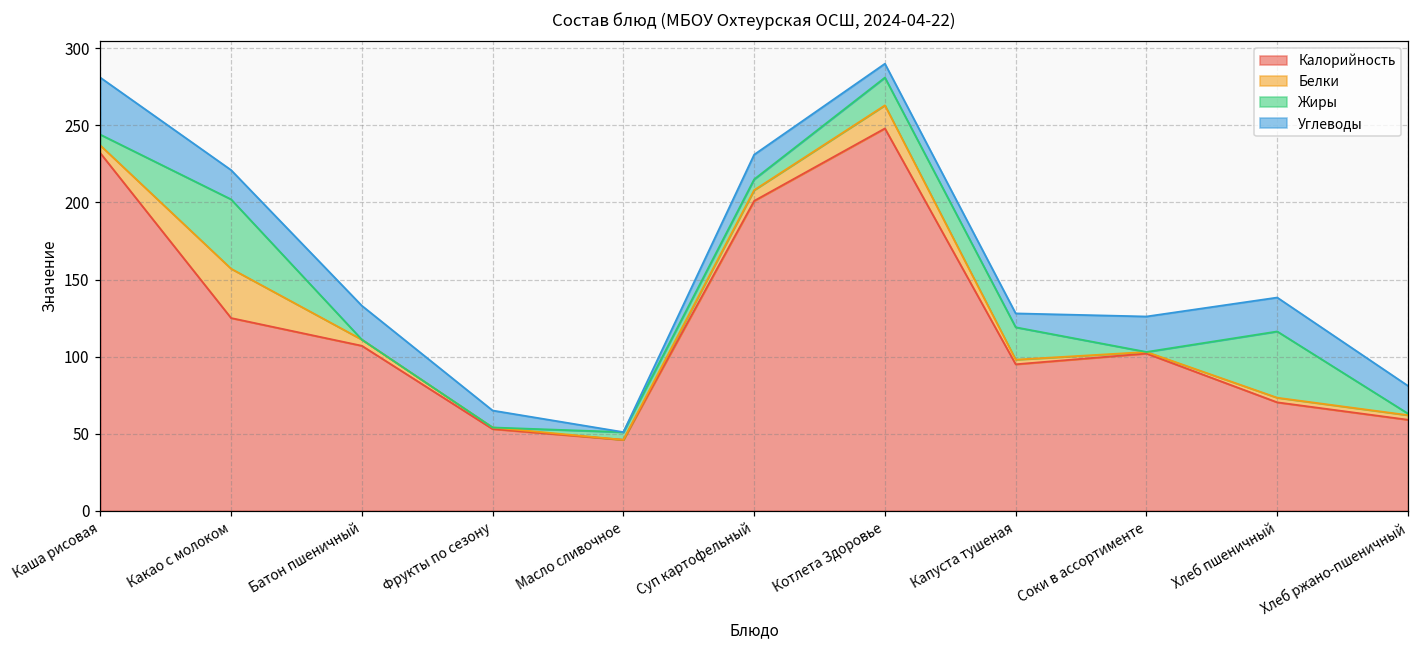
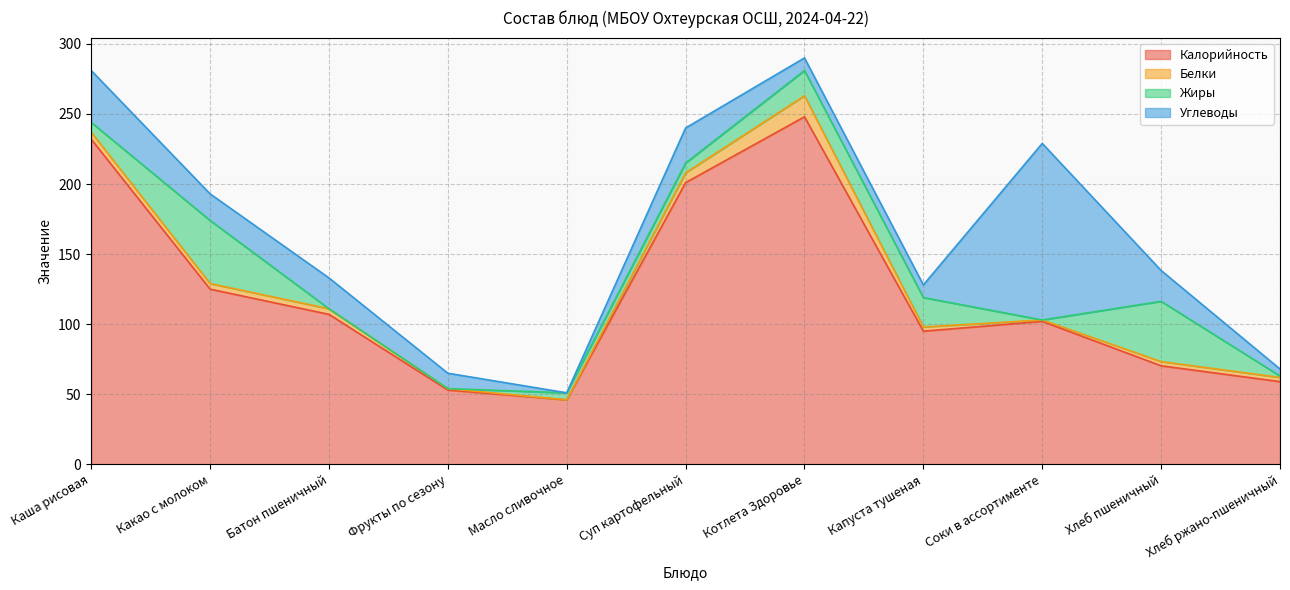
Белки, Какао с молоком: 32 -> 4
Углеводы, Суп картофельный: 16 -> 25
Углеводы, Соки в ассортименте: 23 -> 126
Углеводы, Хлеб ржано-пшеничный: 18 -> 5
